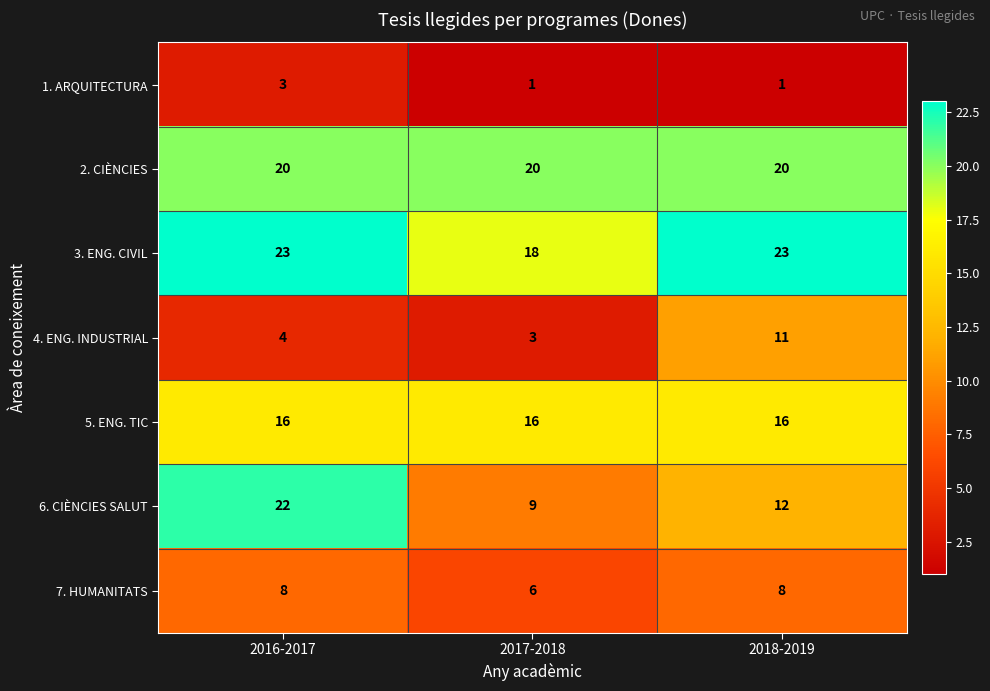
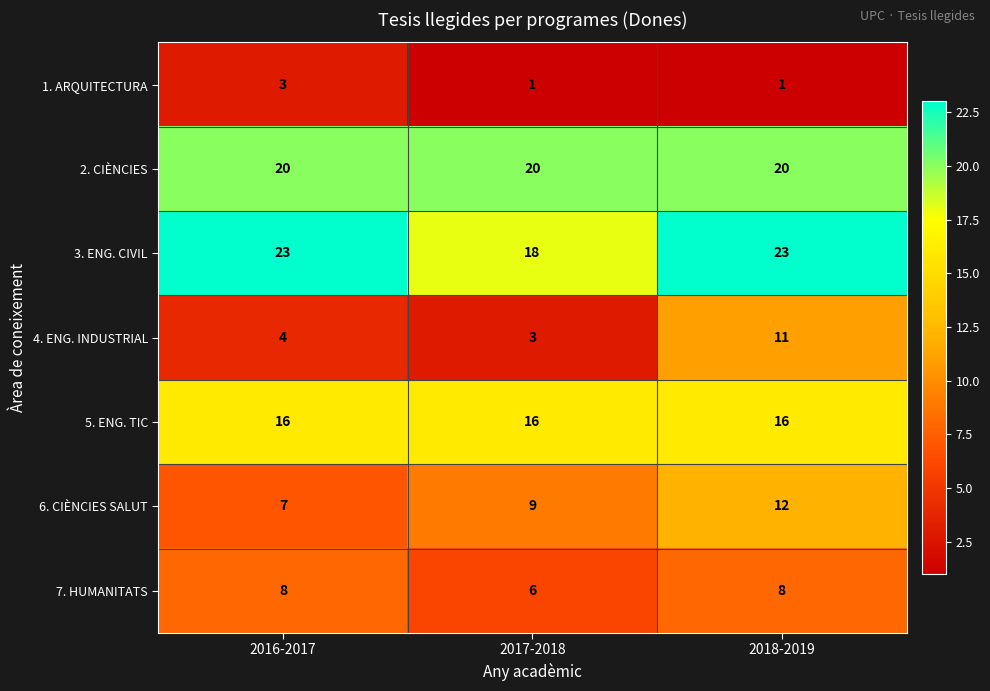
6. CIÈNCIES SALUT, 2016-2017: 22 -> 7
